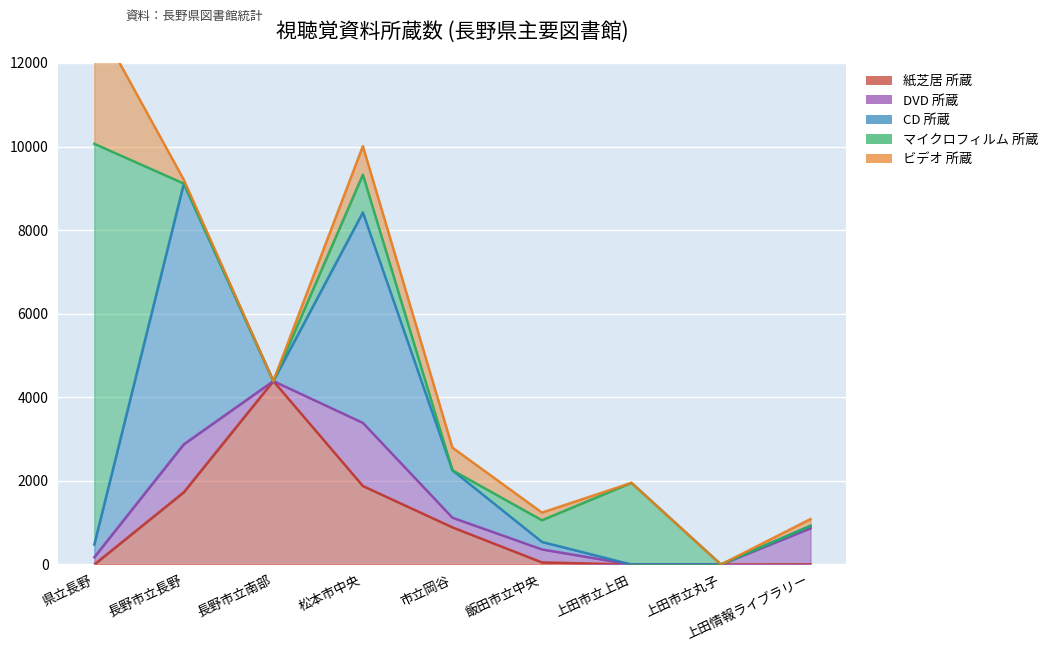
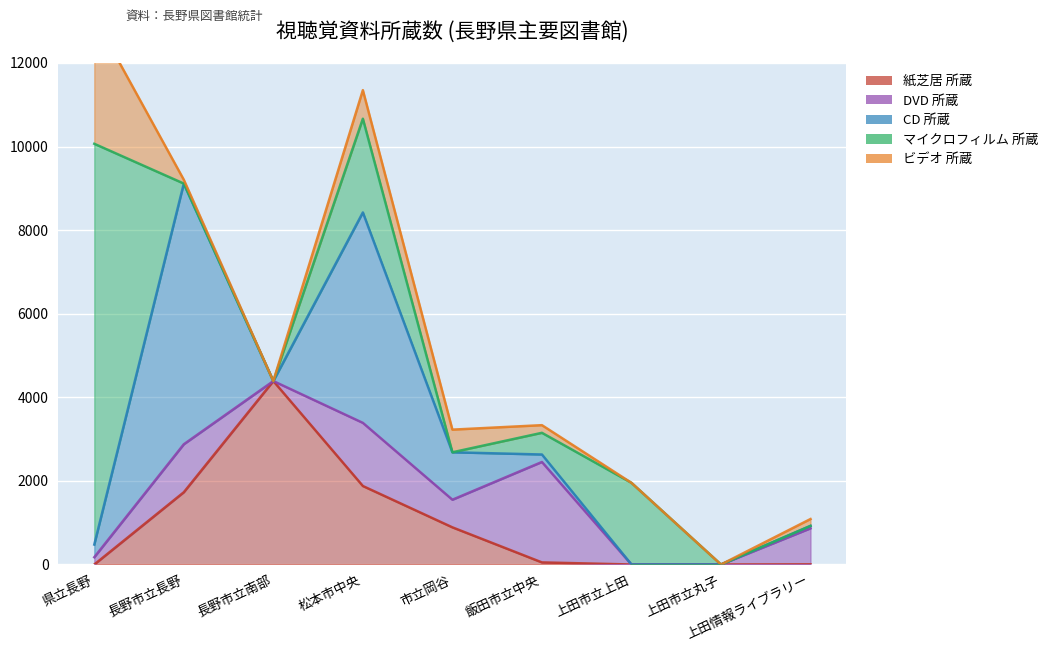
マイクロフィルム 所蔵, 松本市中央: 900 -> 2200
DVD 所蔵, 市立岡谷: 200 -> 700
DVD 所蔵, 飯田市立中央: 300 -> 2400
